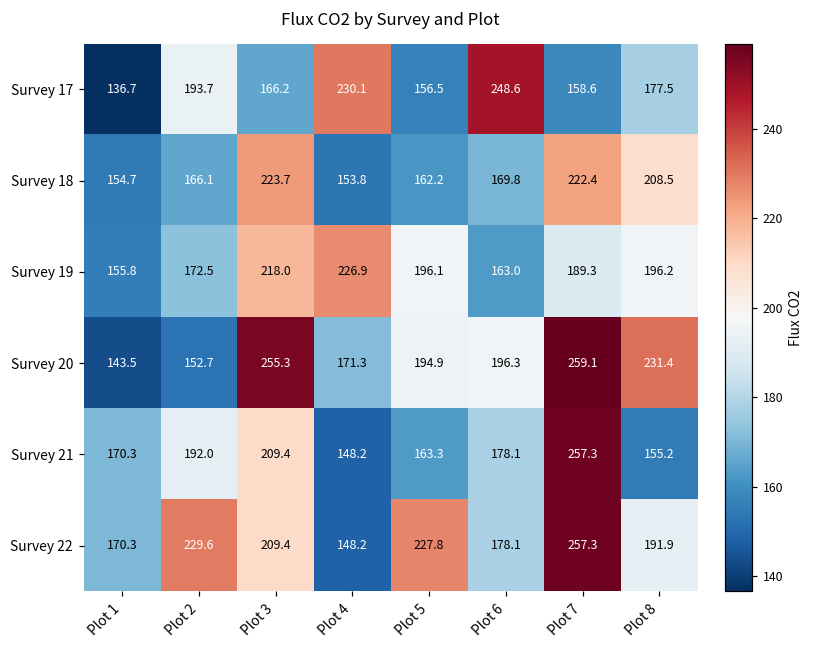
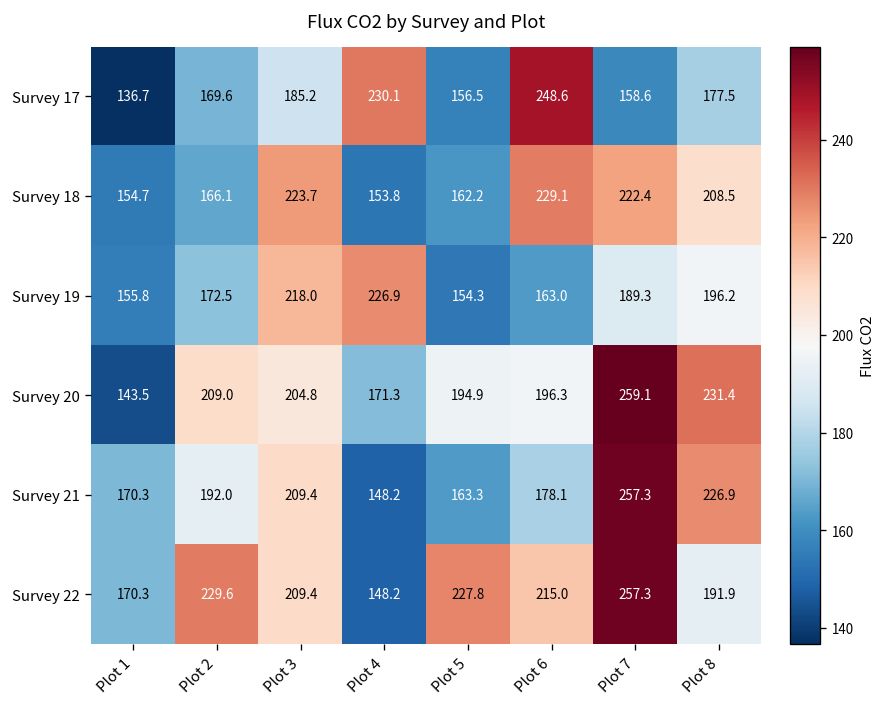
Survey 17, Plot 2: 193.7 -> 169.6
Survey 17, Plot 3: 166.2 -> 185.2
Survey 18, Plot 6: 169.8 -> 229.1
Survey 19, Plot 5: 196.1 -> 154.3
Survey 20, Plot 2: 152.7 -> 209.0
Survey 20, Plot 3: 255.3 -> 204.8
Survey 21, Plot 8: 155.2 -> 226.9
Survey 22, Plot 6: 178.1 -> 215.0
